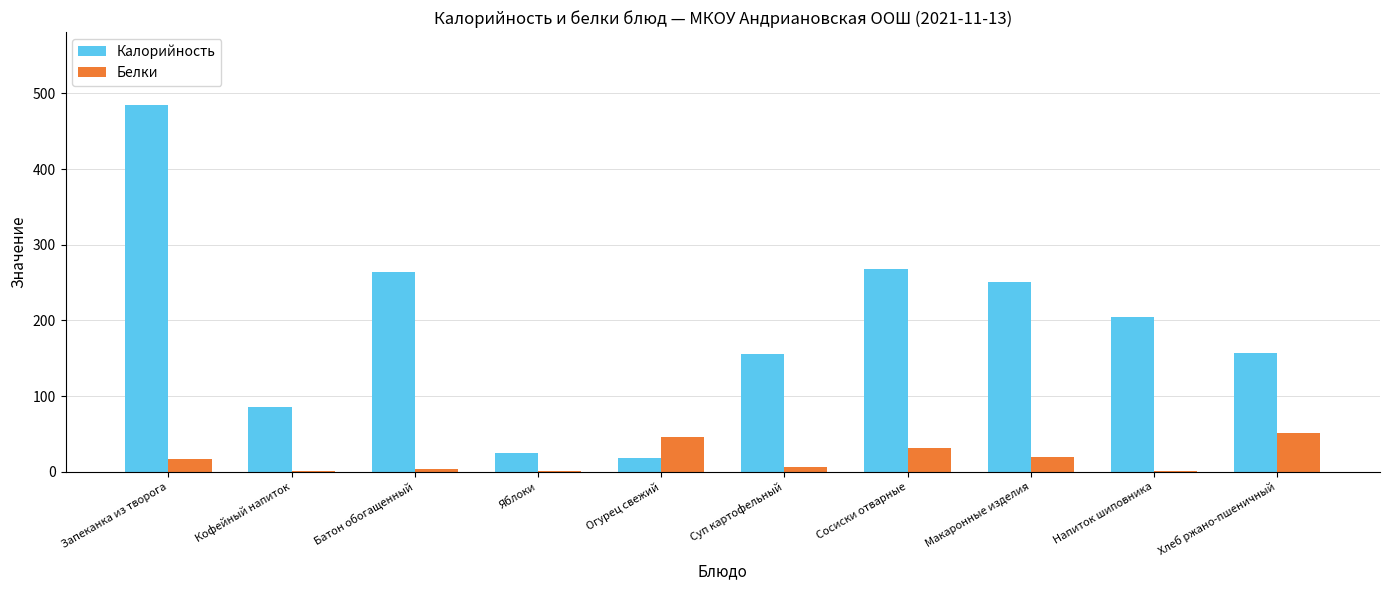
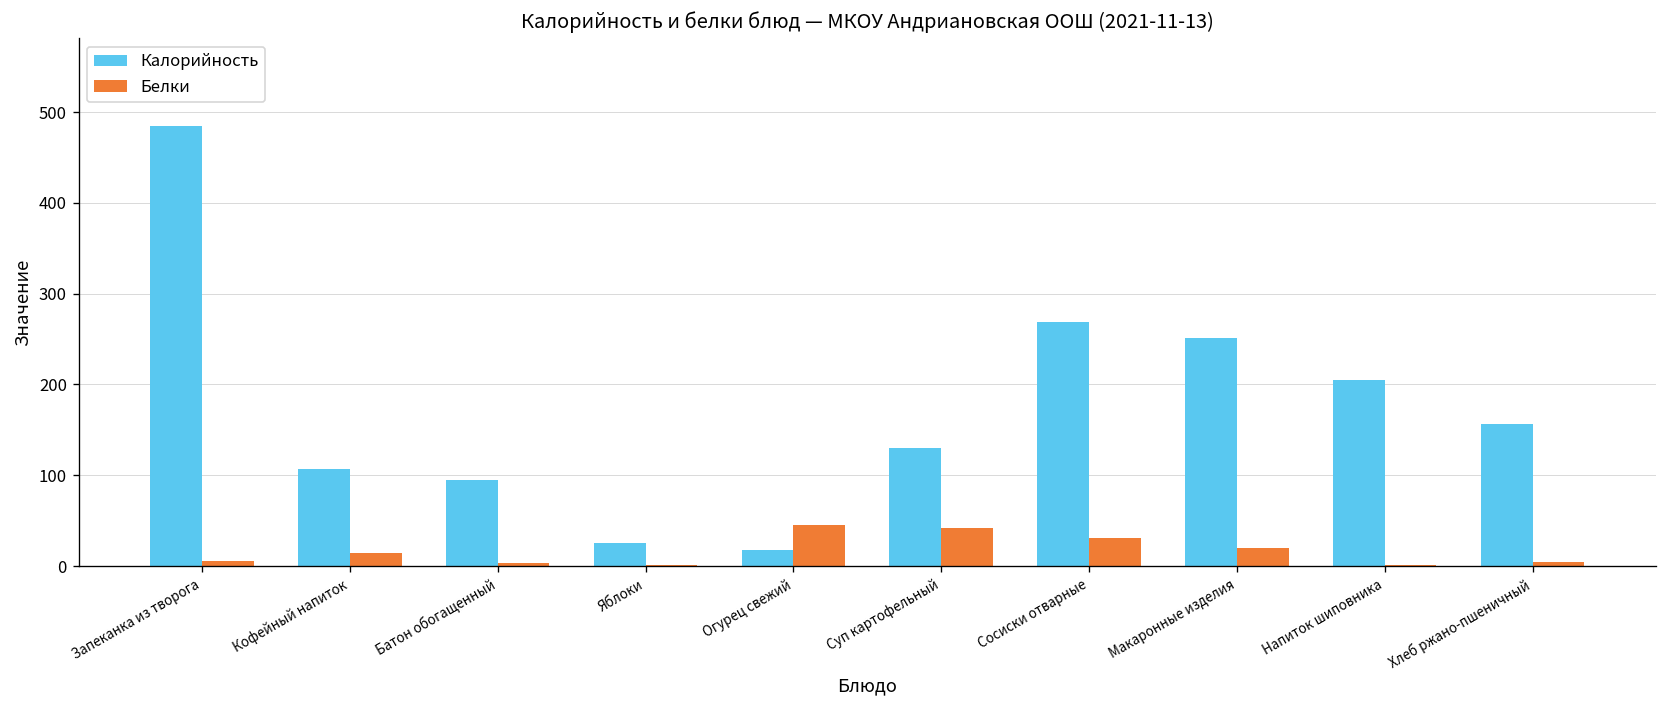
Белки, Запеканка из творога: 20 -> 10
Калорийность, Кофейный напиток: 90 -> 110
Белки, Кофейный напиток: 0 -> 10
Калорийность, Батон обогащенный: 260 -> 90
Калорийность, Суп картофельный: 160 -> 130
Белки, Суп картофельный: 10 -> 40
Белки, Хлеб ржано-пшеничный: 50 -> 0
